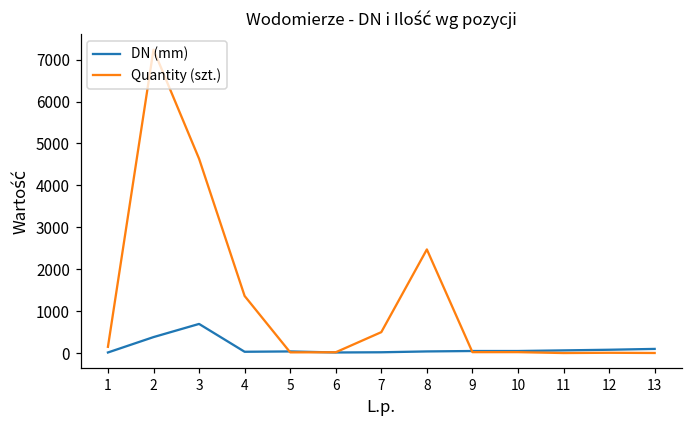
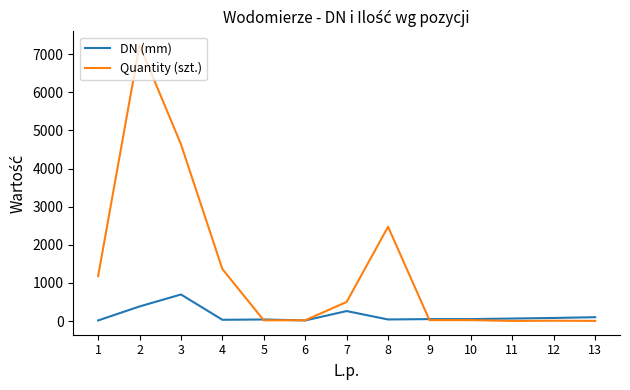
Quantity (szt.), 1: 200 -> 1200
DN (mm), 7: 0 -> 300
